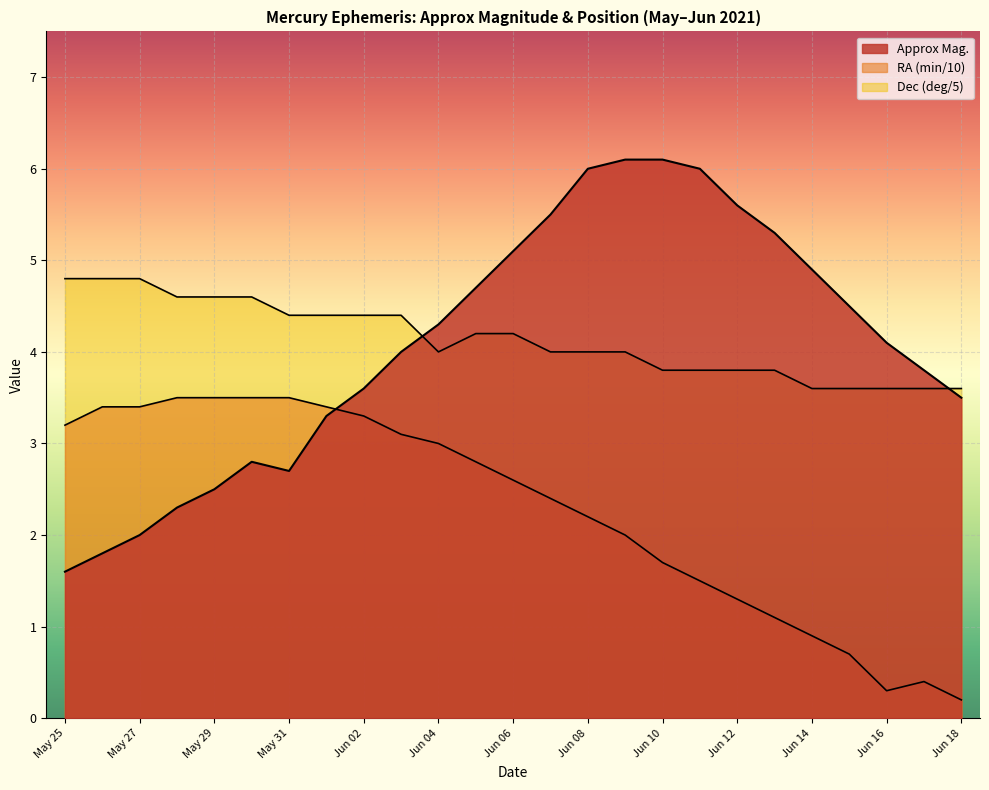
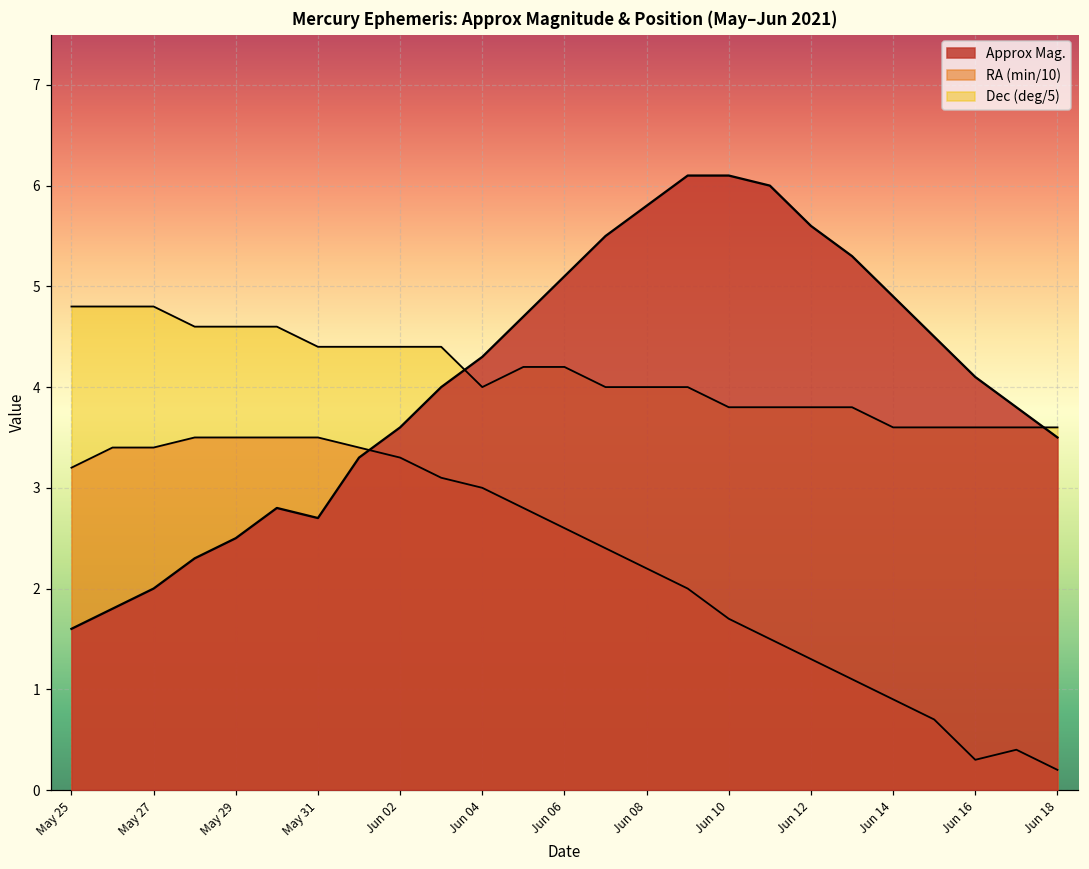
Approx Mag., Jun 08: 6.0 -> 5.8
